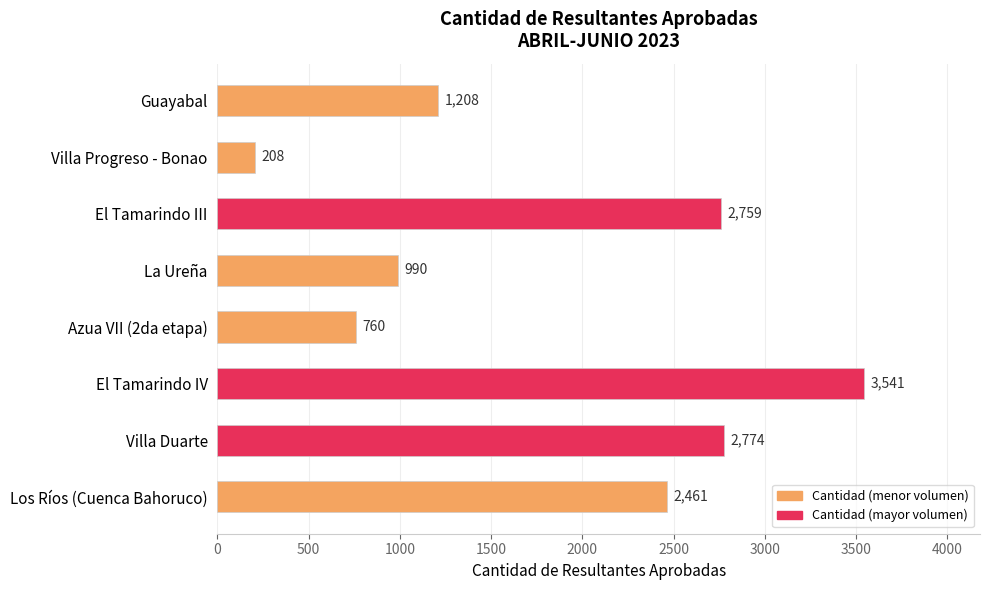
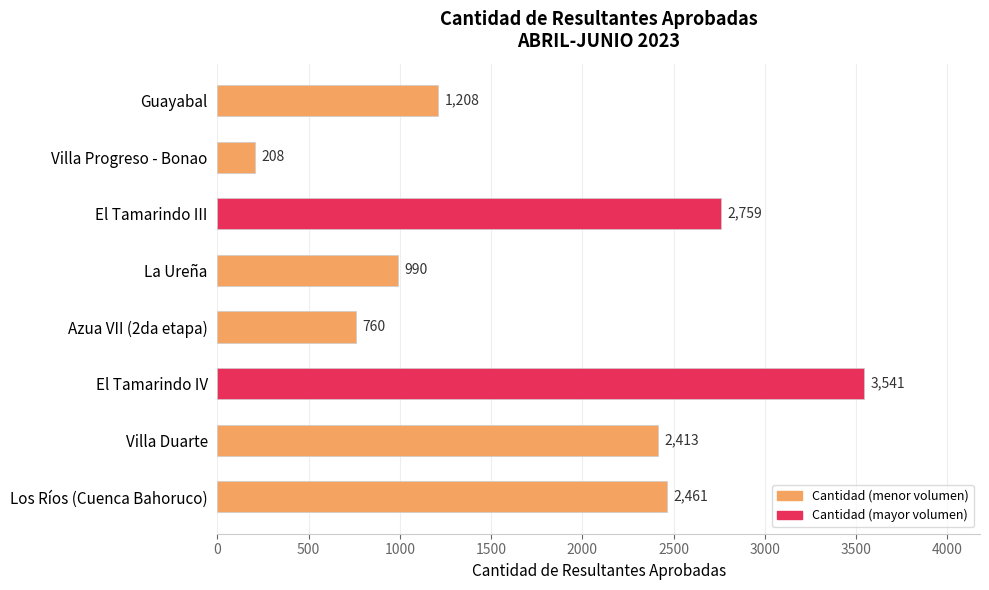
Villa Duarte: 2,774 -> 2,413
